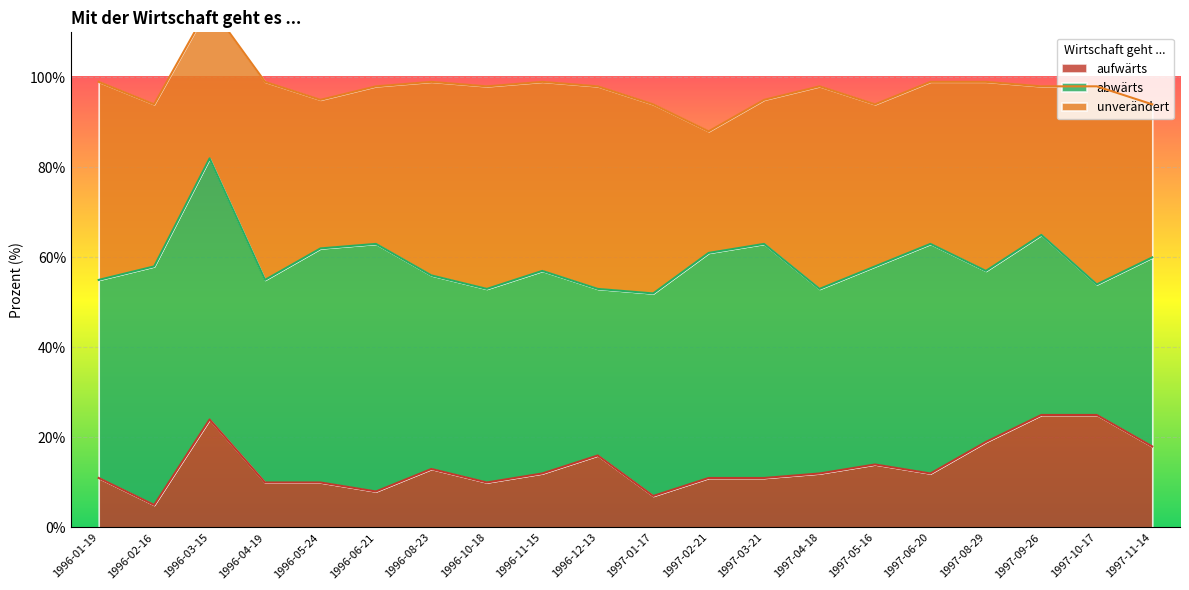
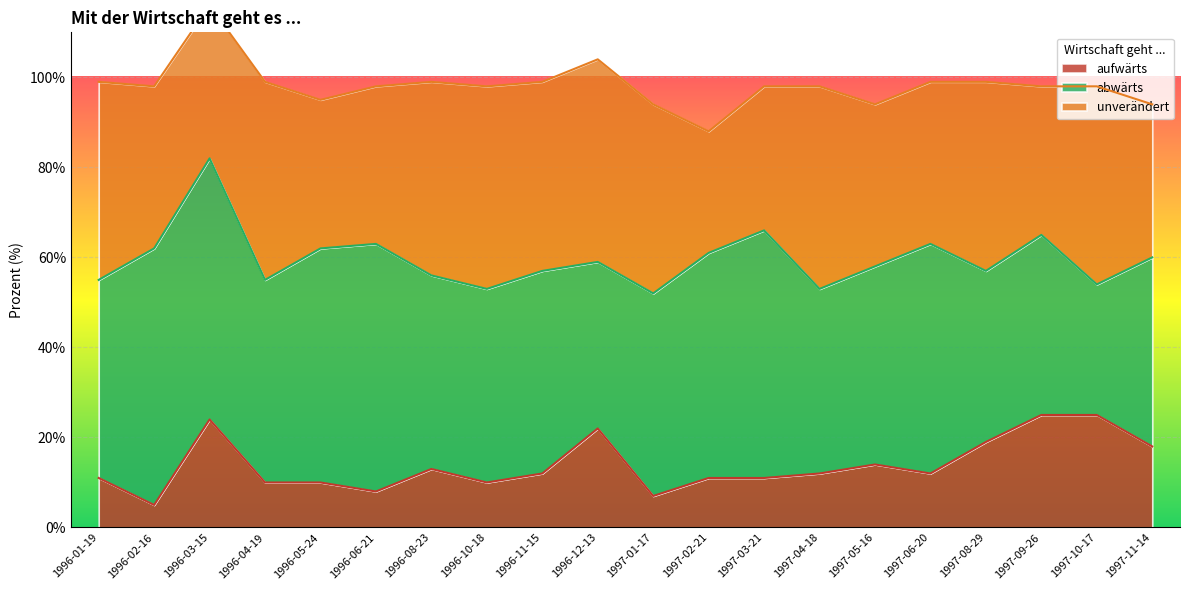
abwärts, 1996-02-16: 53% -> 57%
aufwärts, 1996-12-13: 16% -> 22%
abwärts, 1997-03-21: 52% -> 55%
